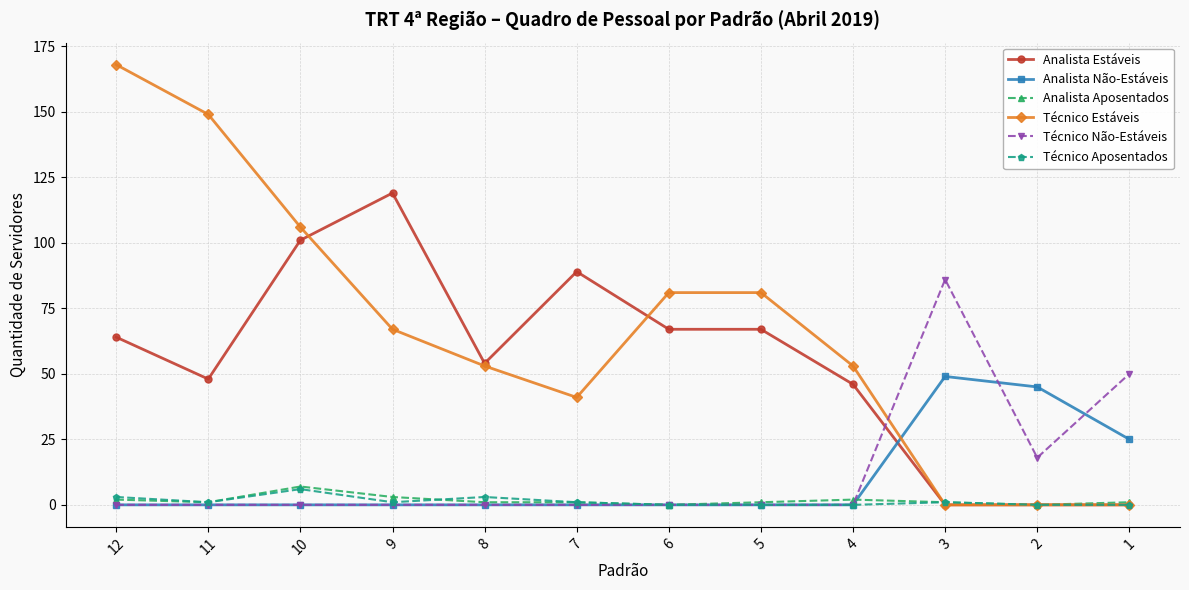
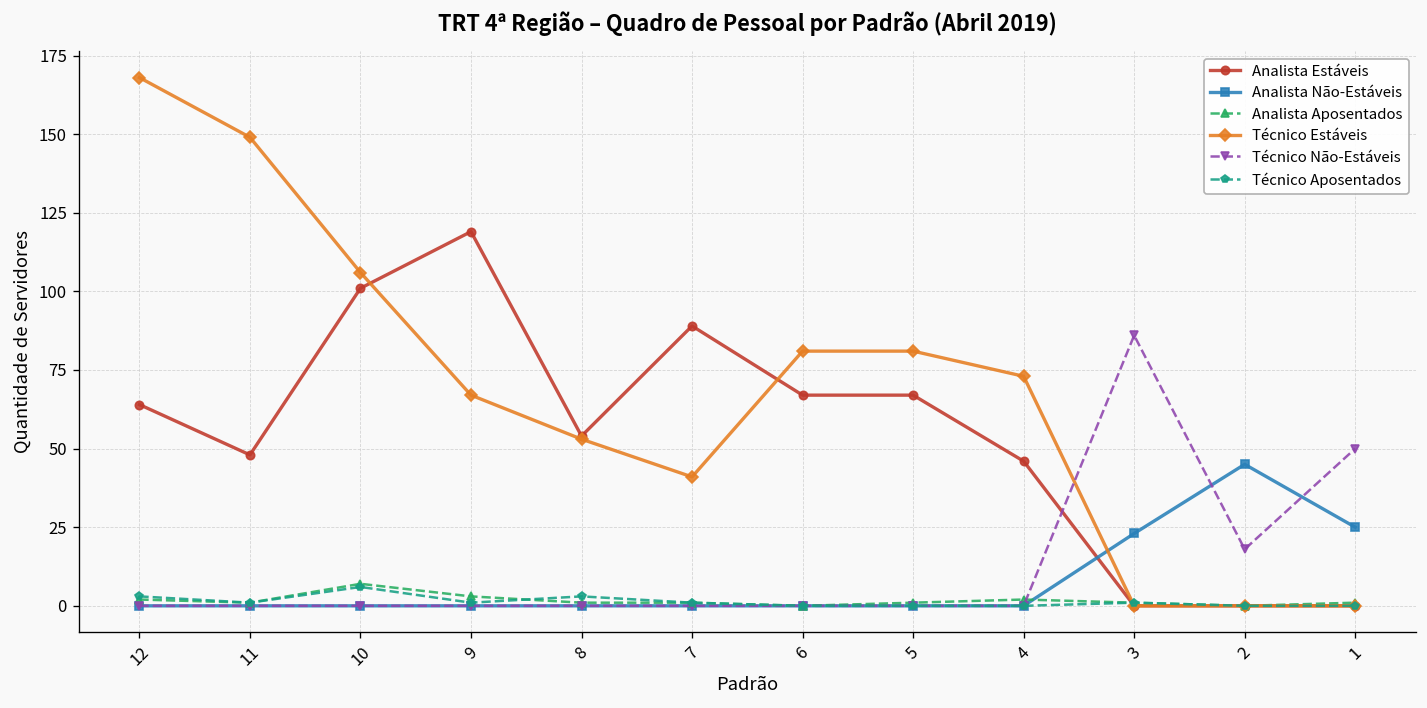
Técnico Estáveis, 4: 53 -> 73
Analista Não-Estáveis, 3: 49 -> 23
